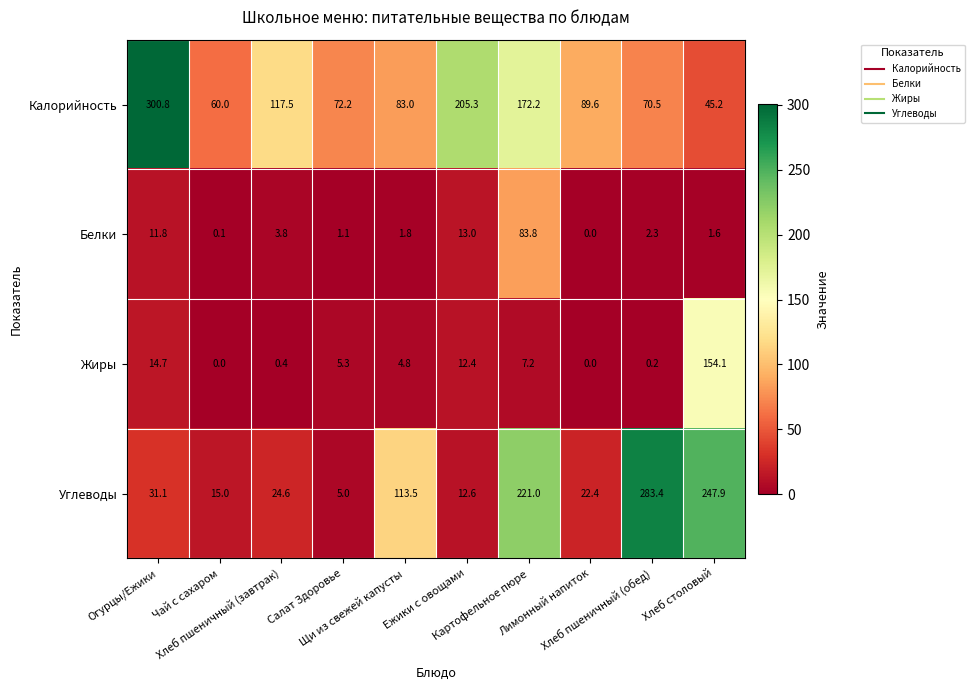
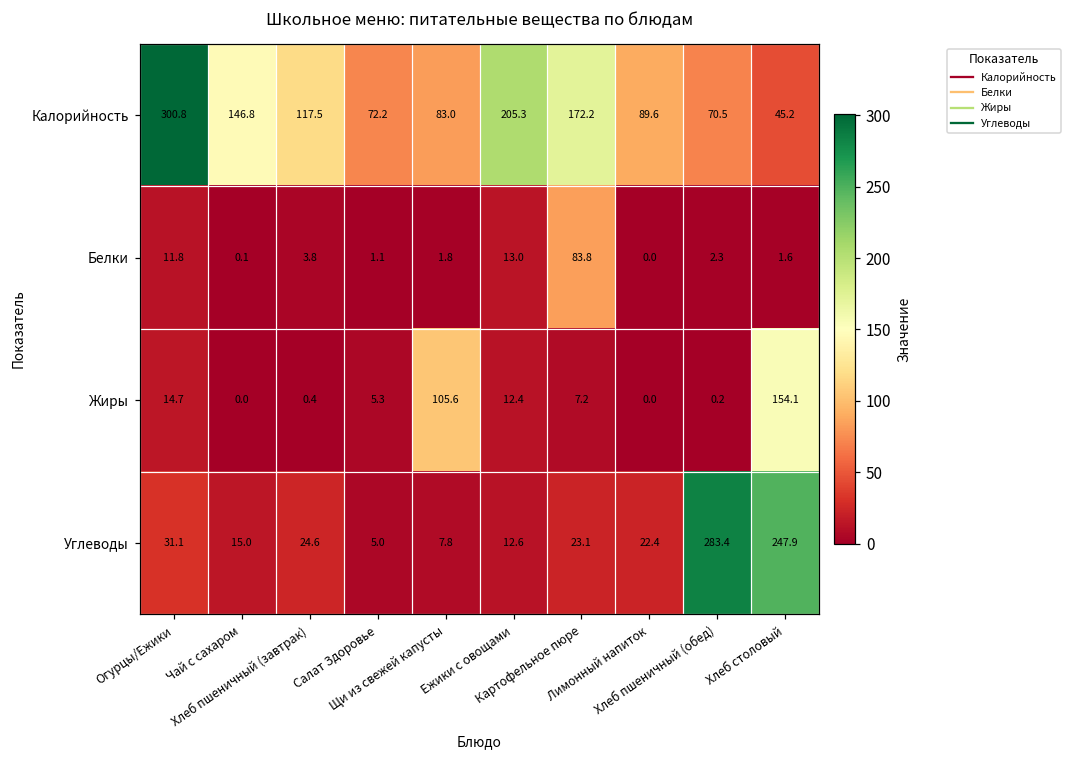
Калорийность, Чай с сахаром: 60.0 -> 146.8
Жиры, Щи из свежей капусты: 4.8 -> 105.6
Углеводы, Щи из свежей капусты: 113.5 -> 7.8
Углеводы, Картофельное пюре: 221.0 -> 23.1
